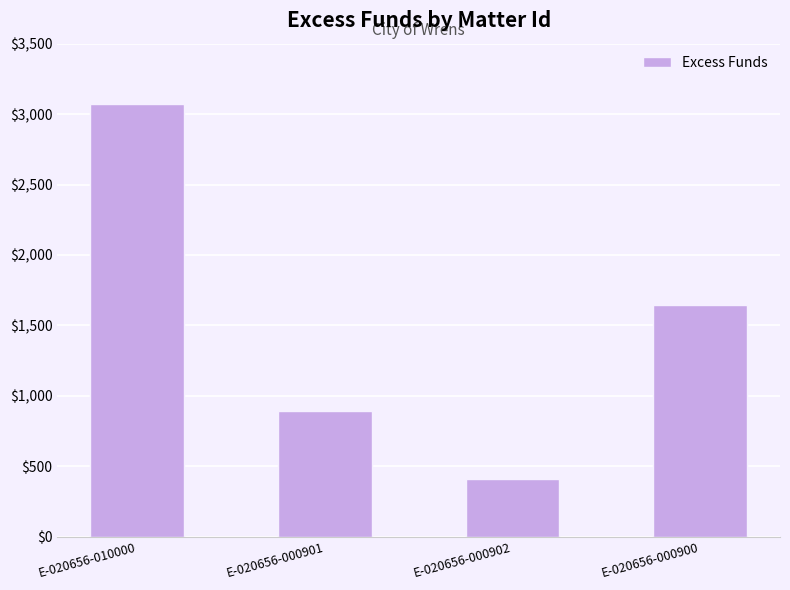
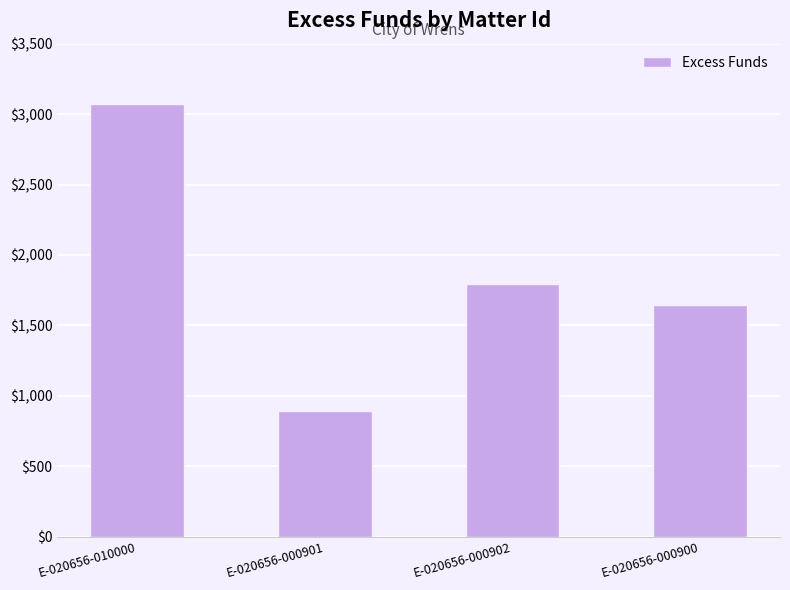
E-020656-000902: $410 -> $1,800
